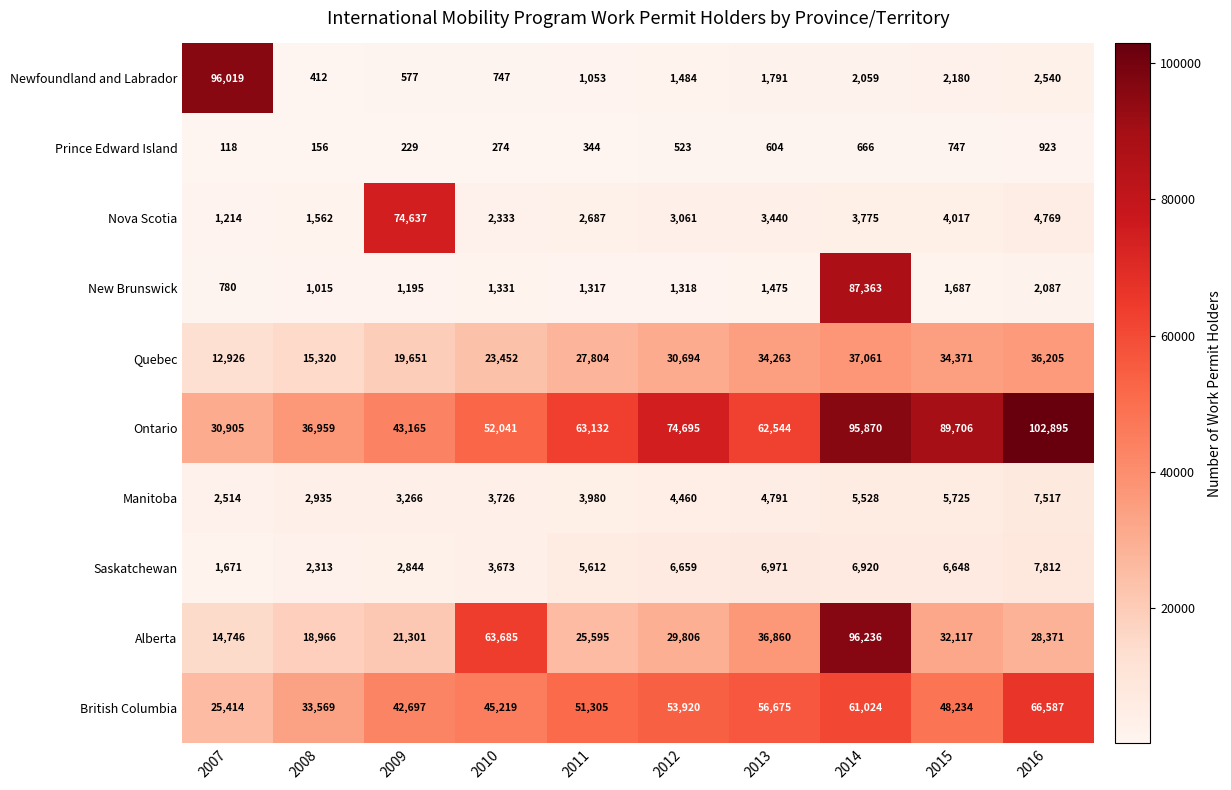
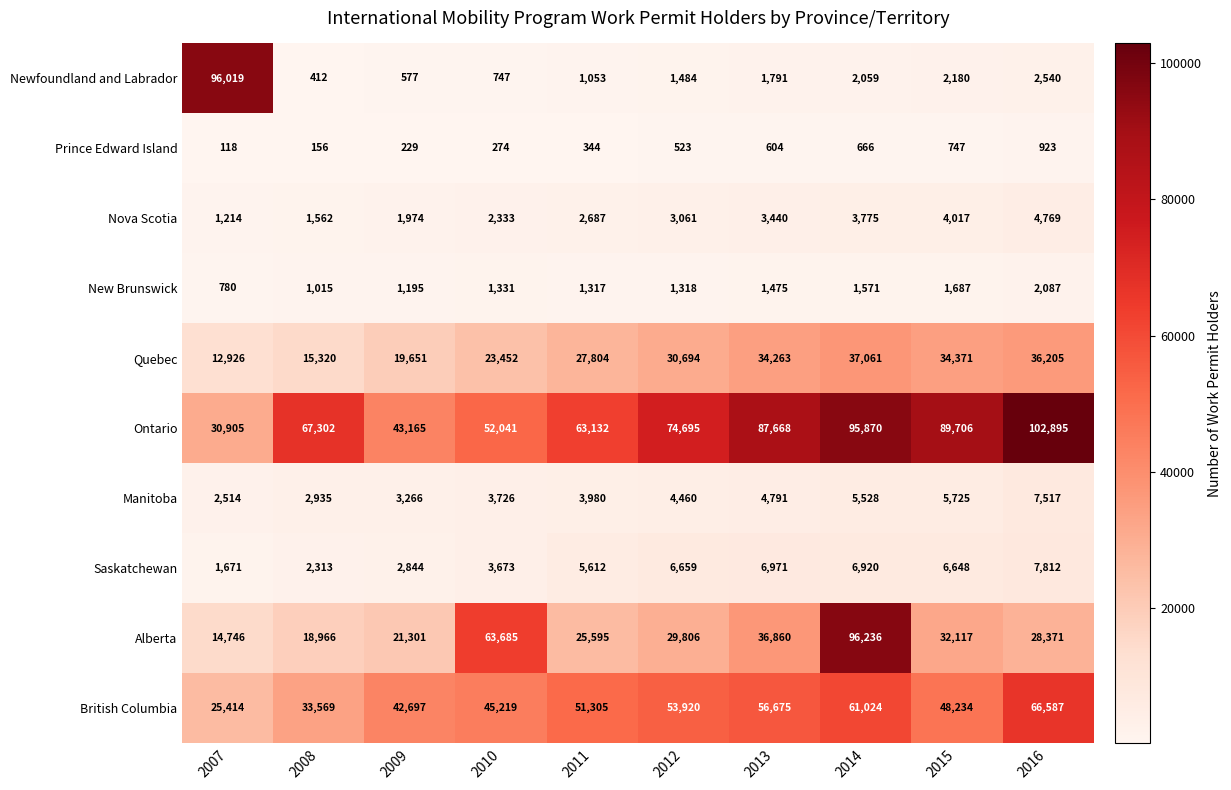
Nova Scotia, 2009: 74,637 -> 1,974
New Brunswick, 2014: 87,363 -> 1,571
Ontario, 2008: 36,959 -> 67,302
Ontario, 2013: 62,544 -> 87,668
